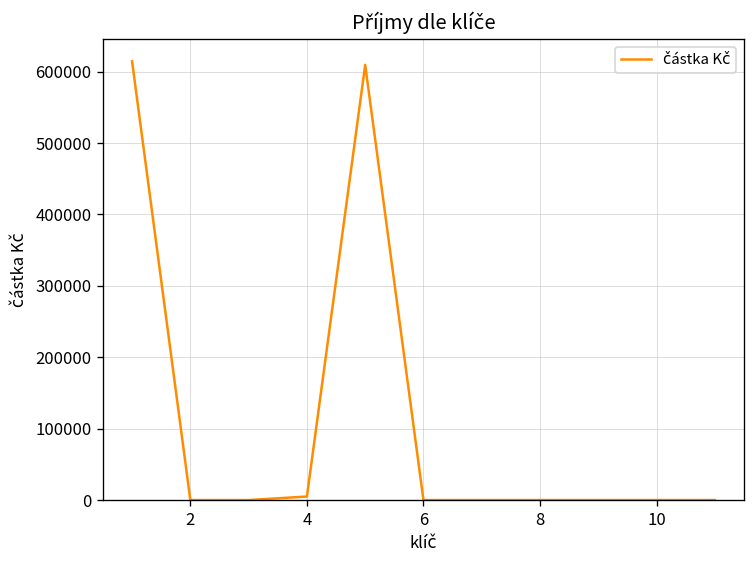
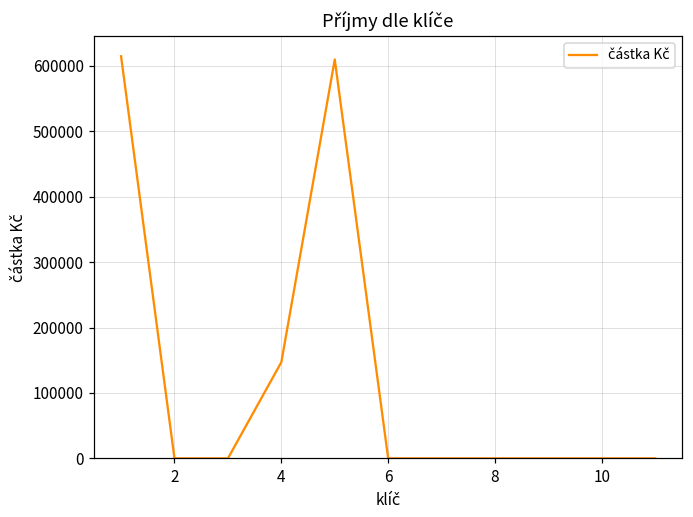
4: 0 -> 150000
